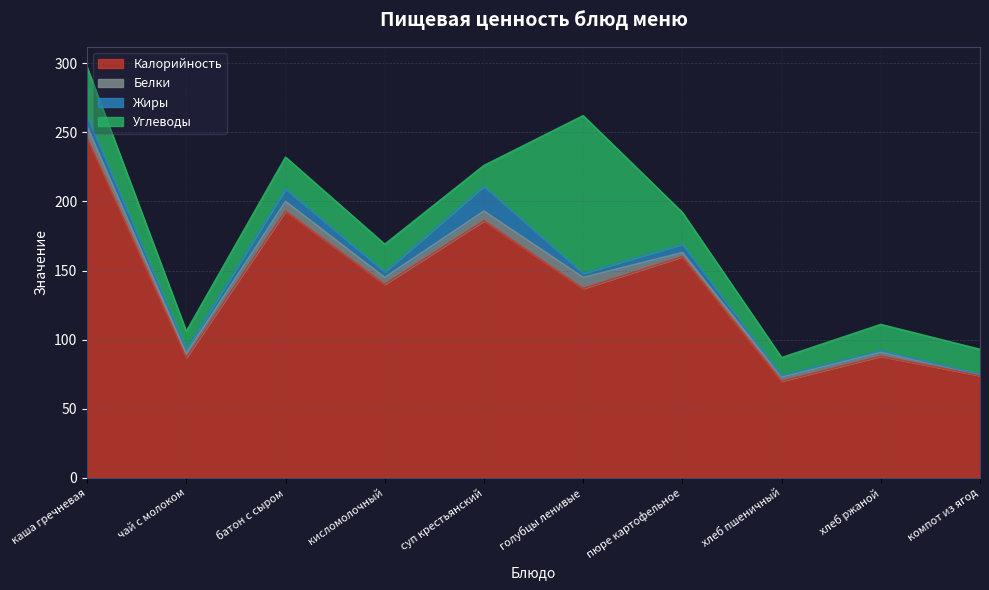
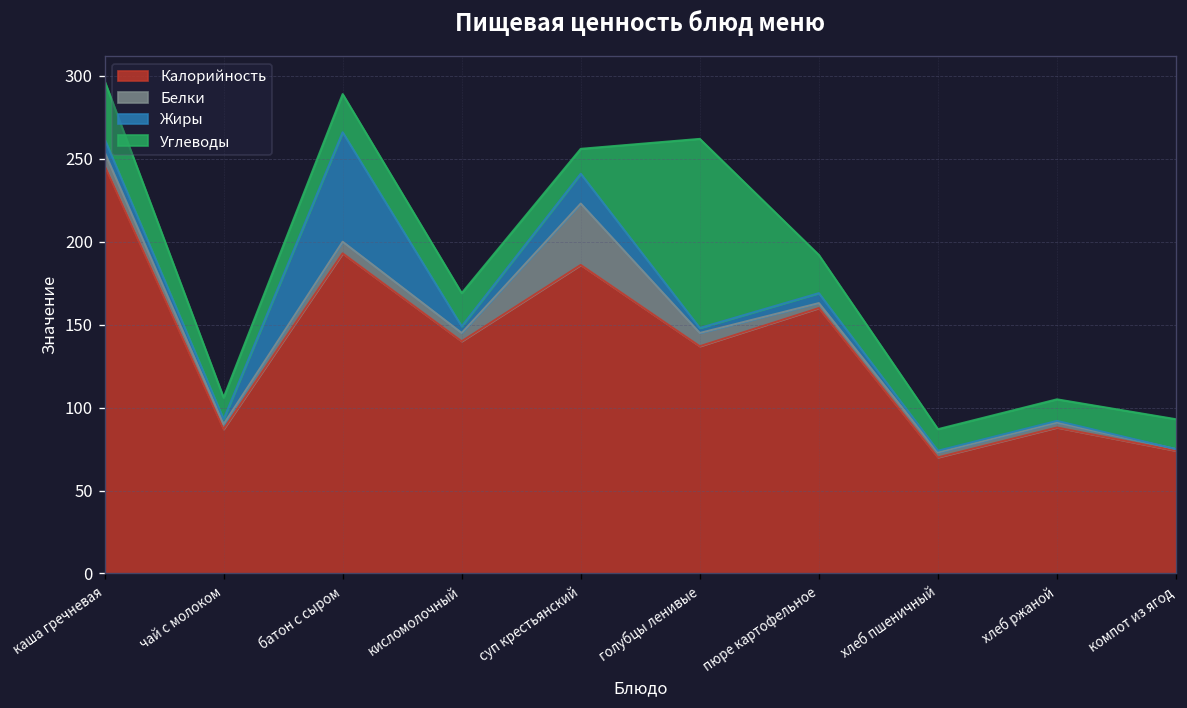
Жиры, батон с сыром: 9 -> 66
Белки, суп крестьянский: 7 -> 37
Углеводы, хлеб ржаной: 19 -> 13
